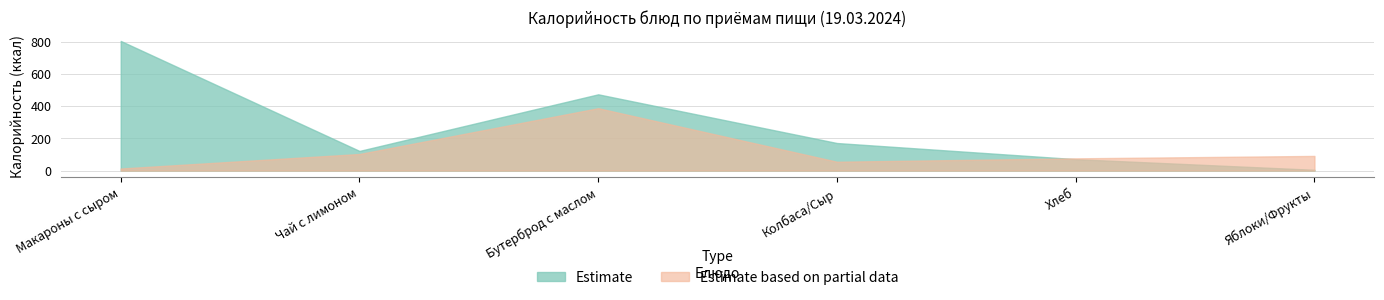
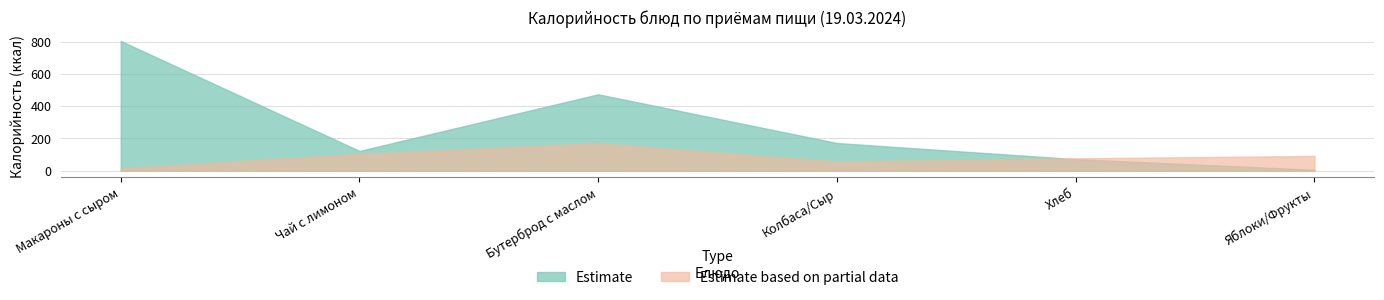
Estimate based on partial data, Бутерброд с маслом: 390 -> 170
